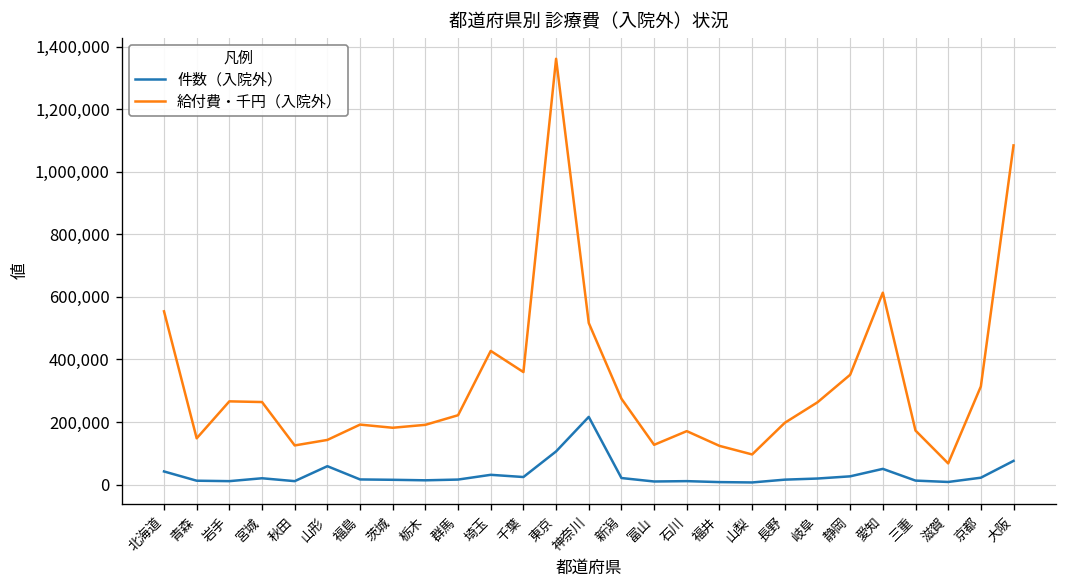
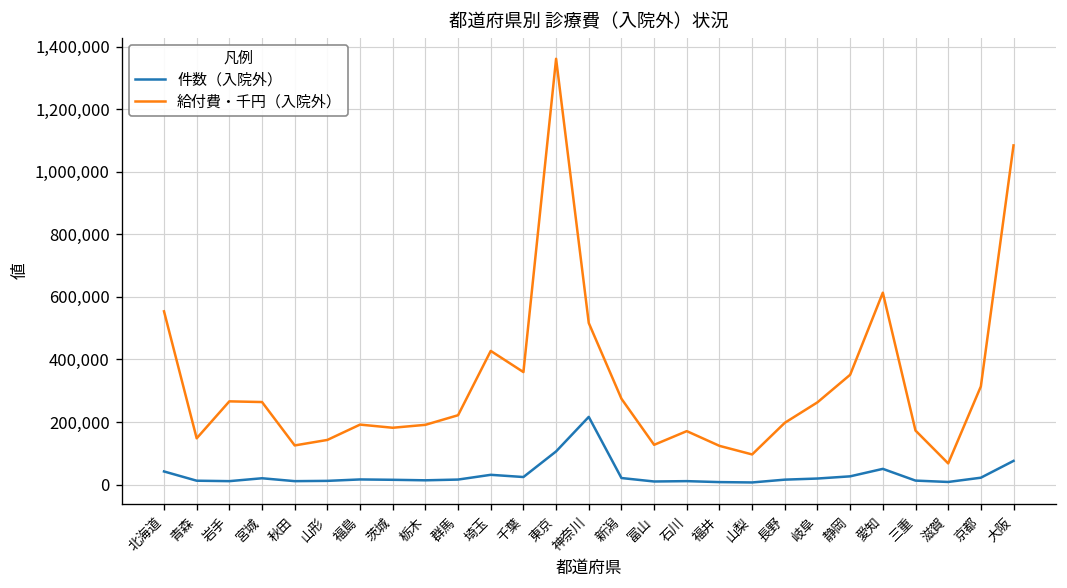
件数（入院外）, 山形: 60,000 -> 10,000
